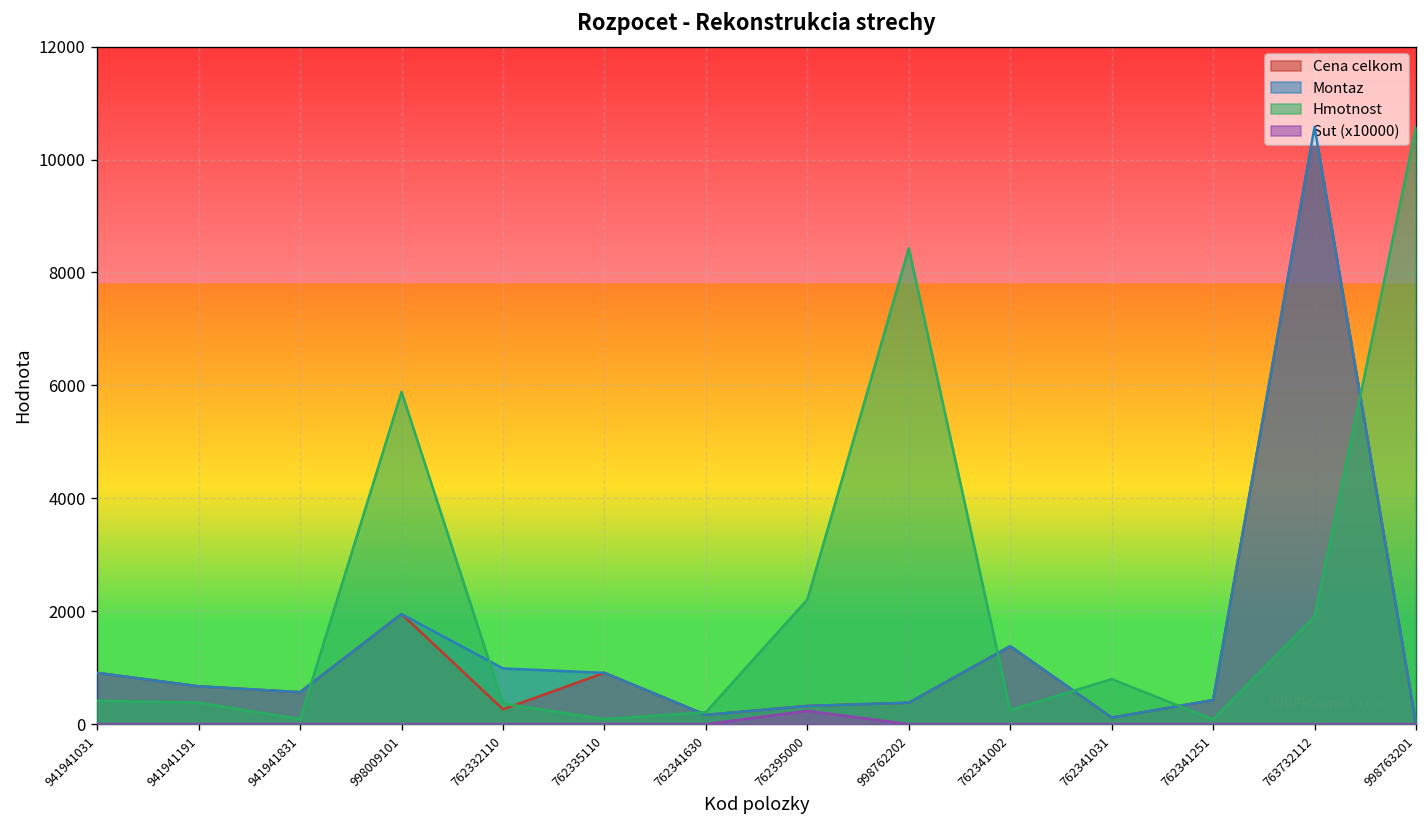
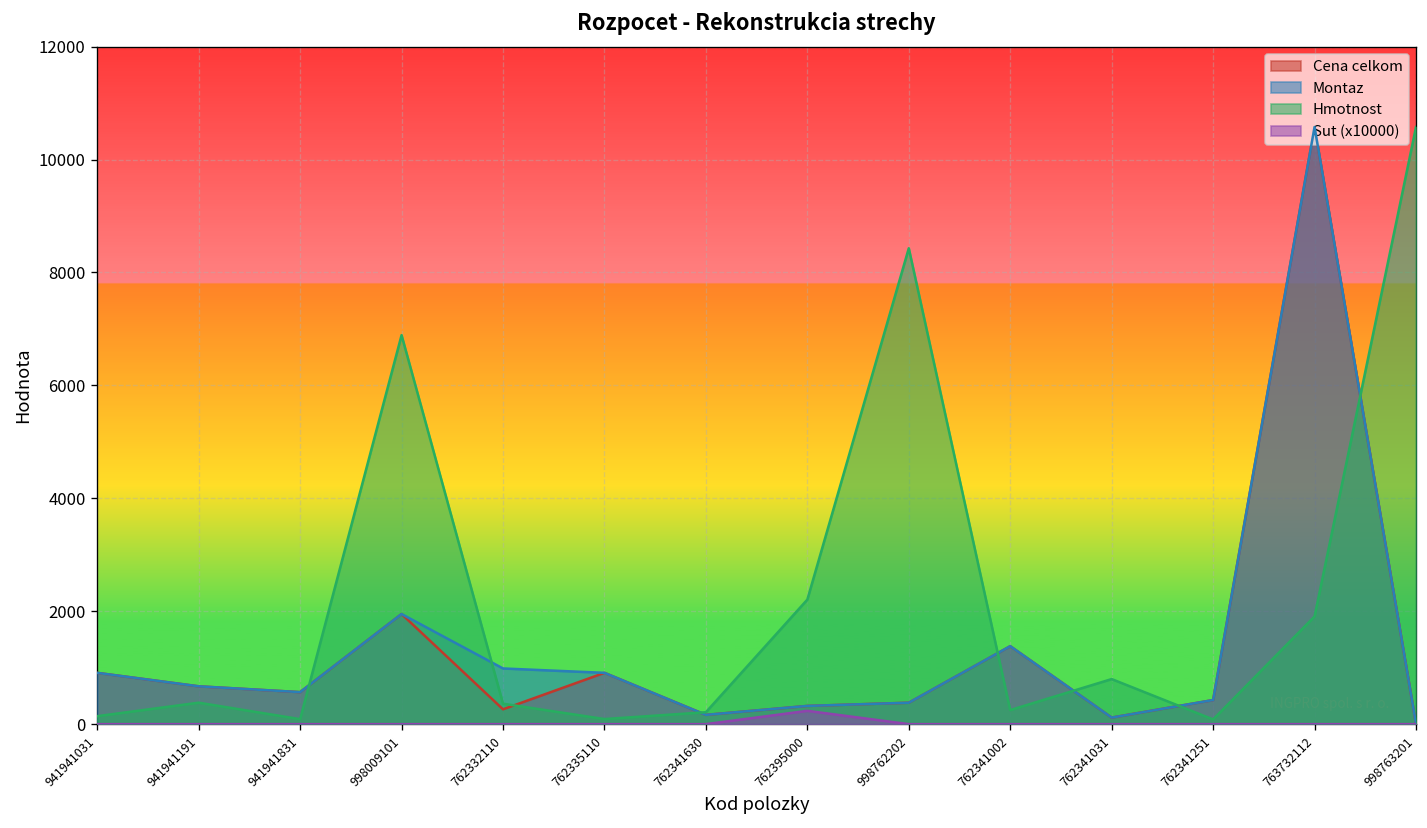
Hmotnost, 941941031: 400 -> 100
Hmotnost, 998009101: 5900 -> 6900
